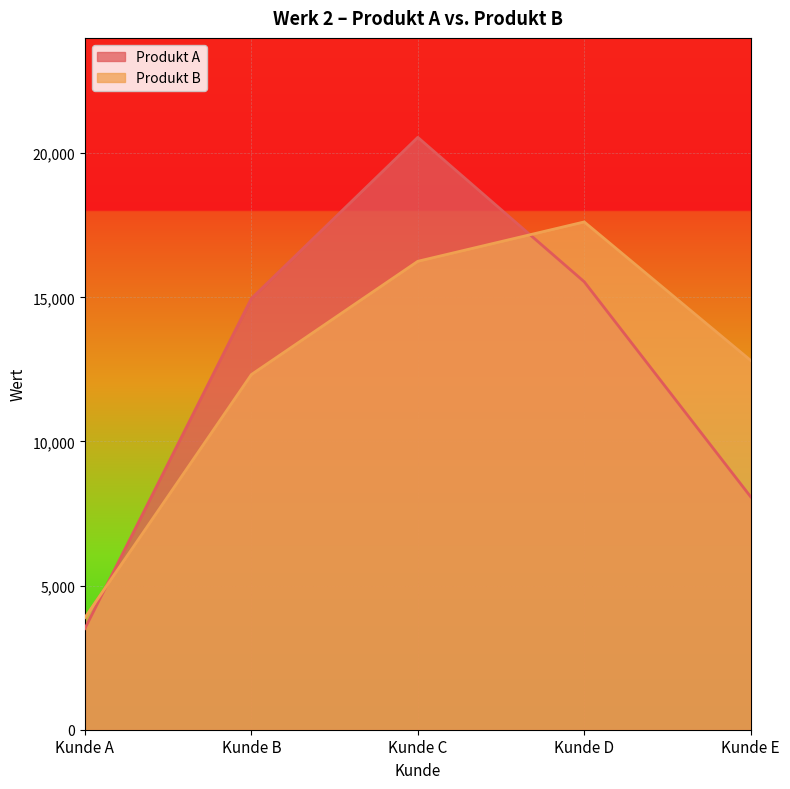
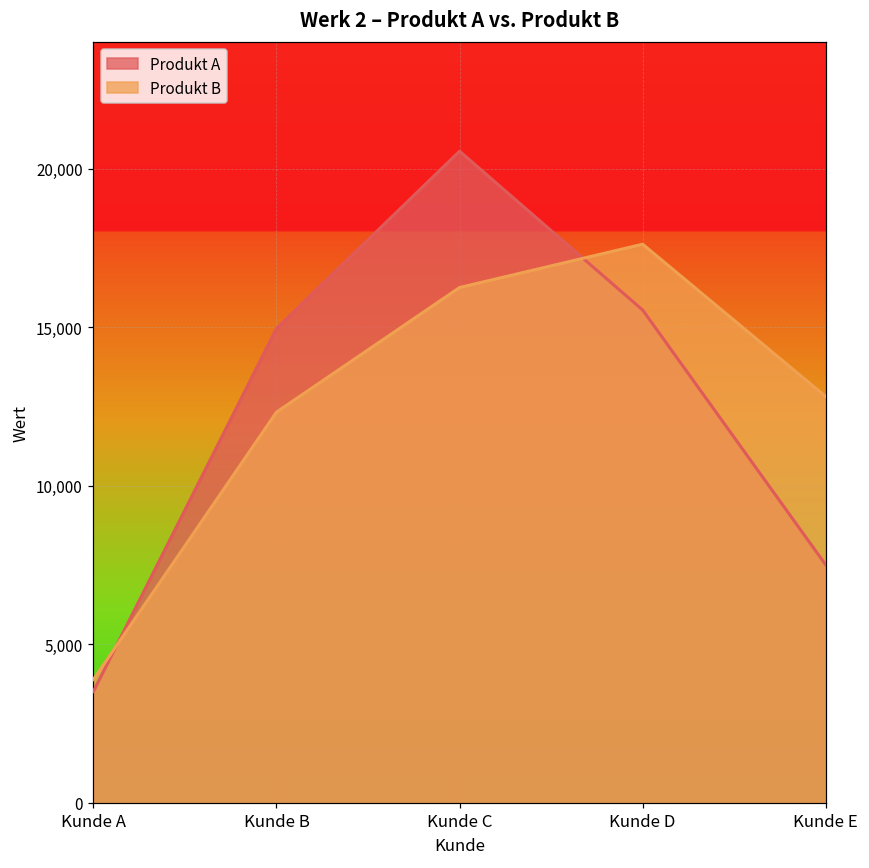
Produkt A, Kunde E: 8,100 -> 7,500
